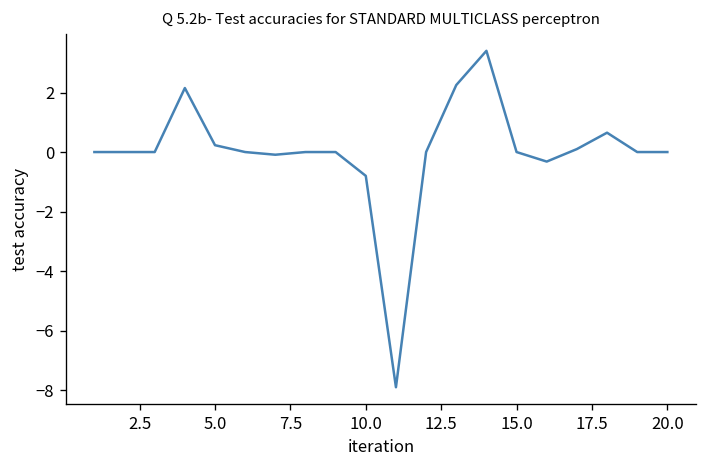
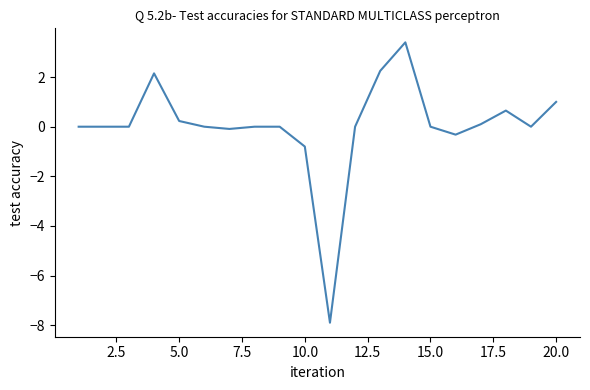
20.0: 0 -> 1
